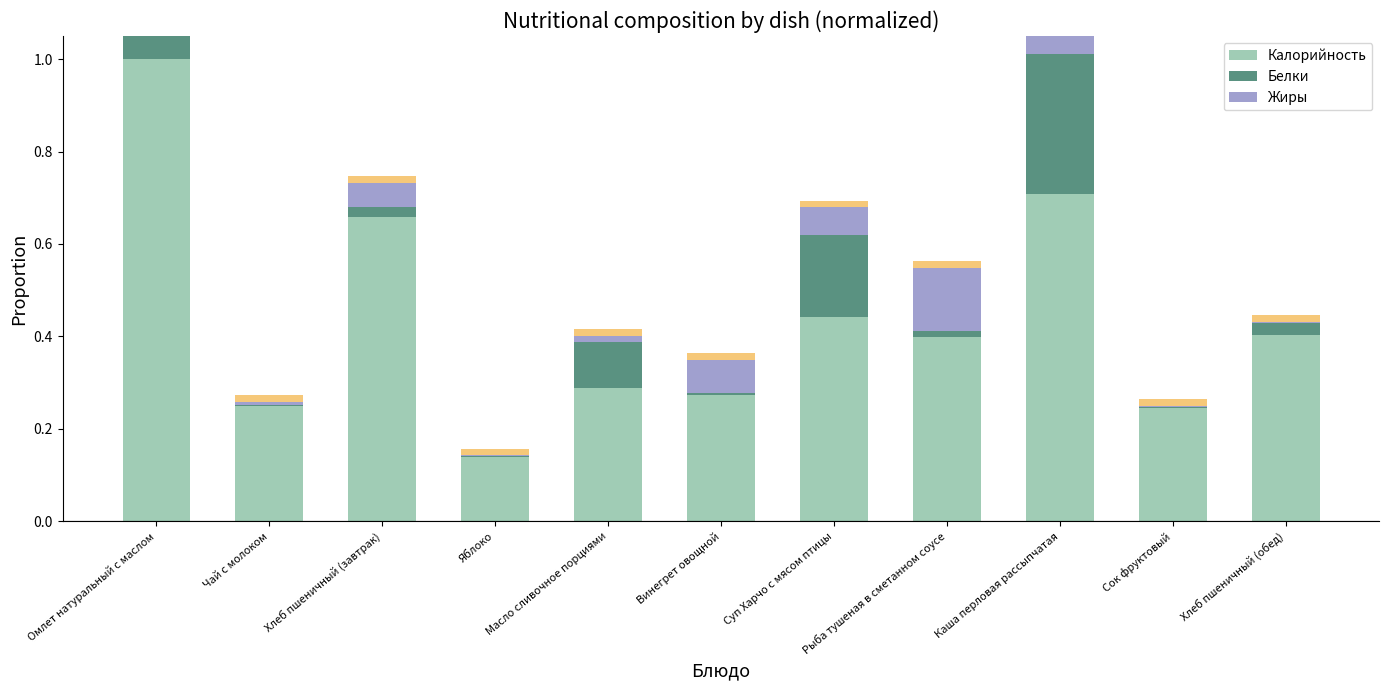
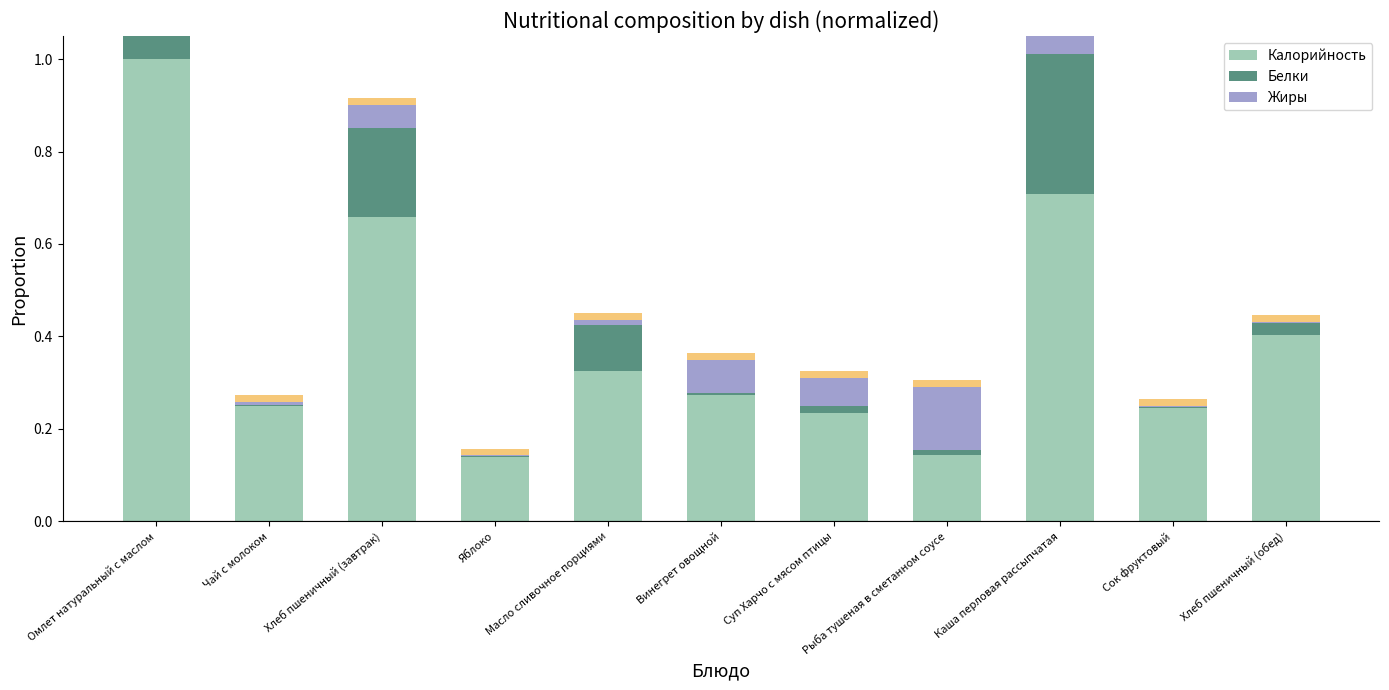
Белки, Хлеб пшеничный (завтрак): 0.02 -> 0.19
Калорийность, Масло сливочное порциями: 0.29 -> 0.33
Калорийность, Суп Харчо с мясом птицы: 0.44 -> 0.23
Белки, Суп Харчо с мясом птицы: 0.18 -> 0.01
Калорийность, Рыба тушеная в сметанном соусе: 0.40 -> 0.14
